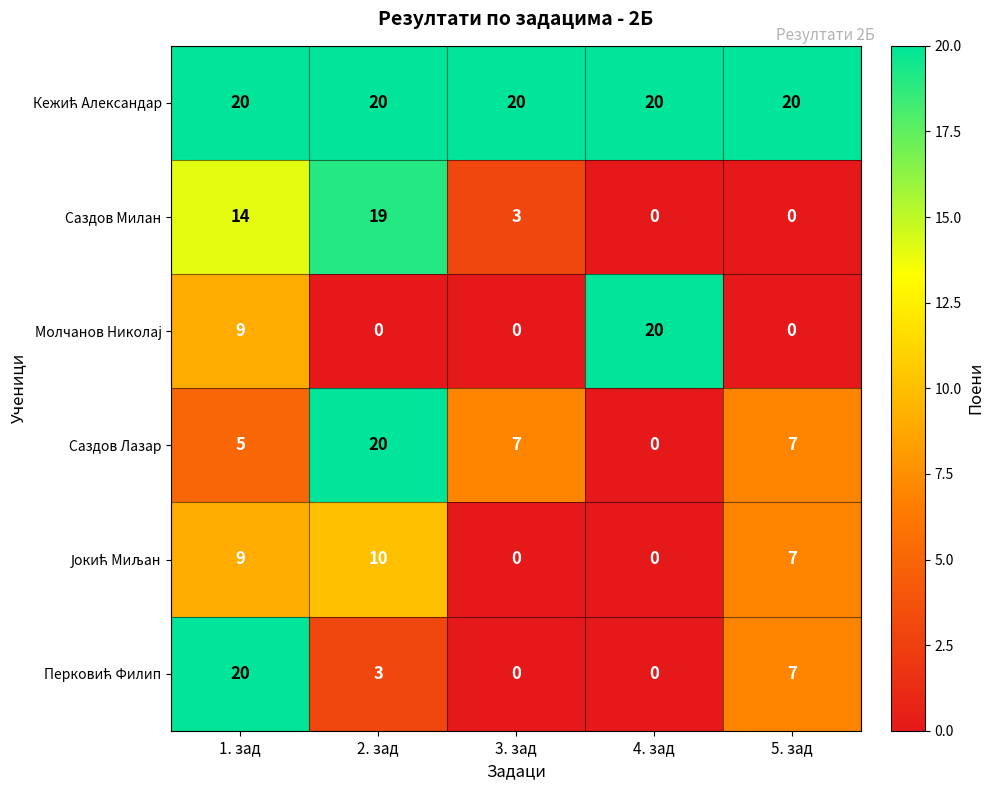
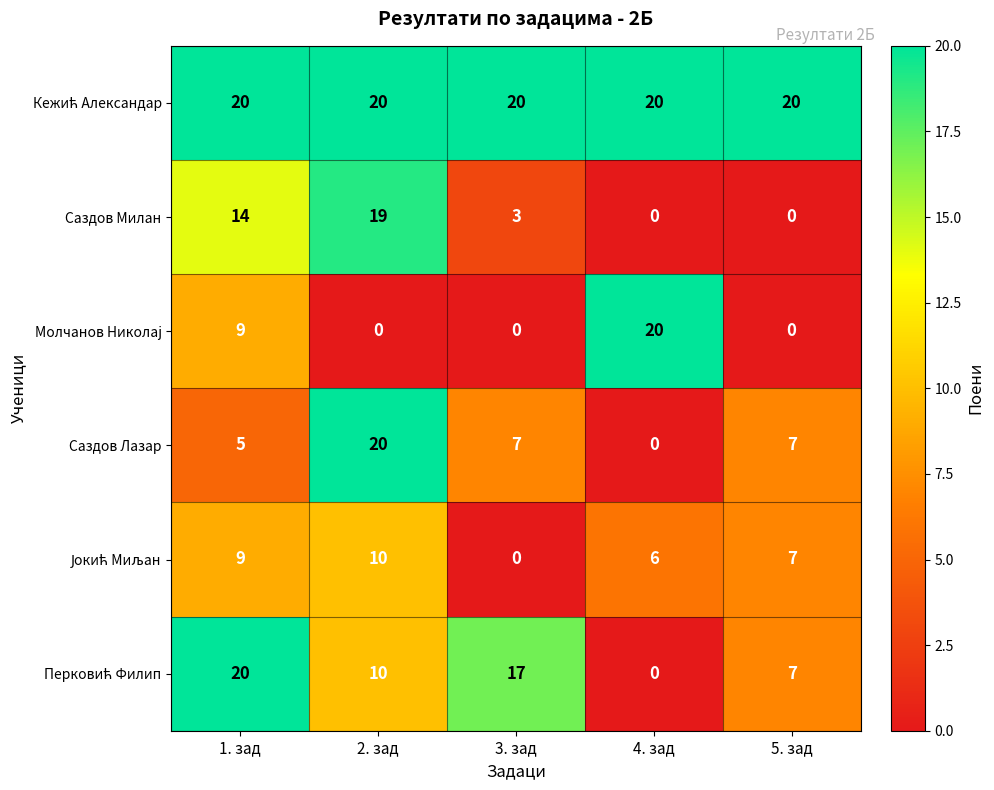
Јокић Миљан, 4. зад: 0 -> 6
Перковић Филип, 2. зад: 3 -> 10
Перковић Филип, 3. зад: 0 -> 17
